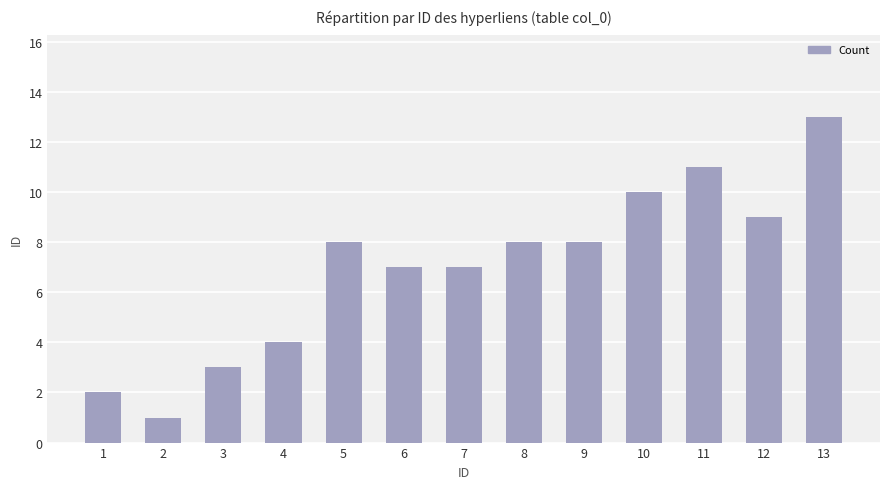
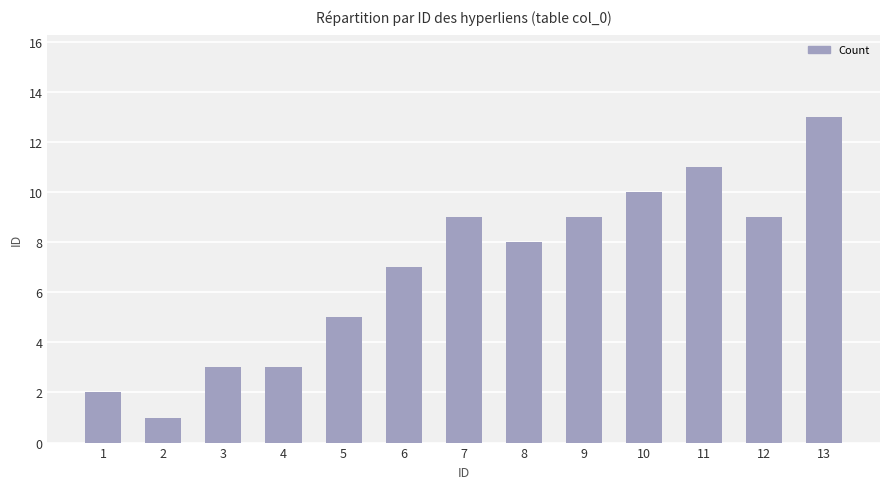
4: 4 -> 3
5: 8 -> 5
7: 7 -> 9
9: 8 -> 9
